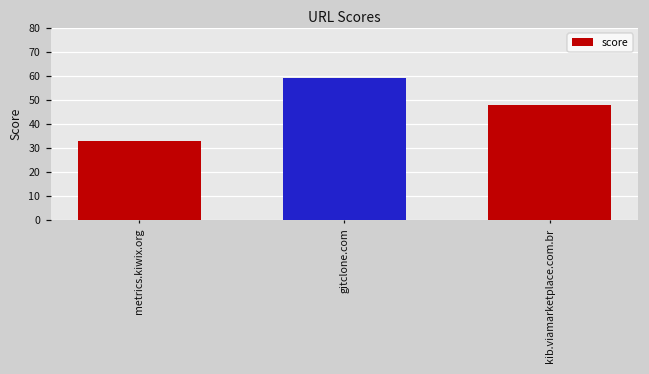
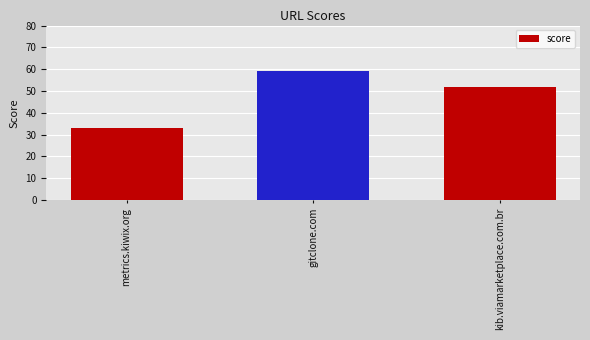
kib.viamarketplace.com.br: 48 -> 52
